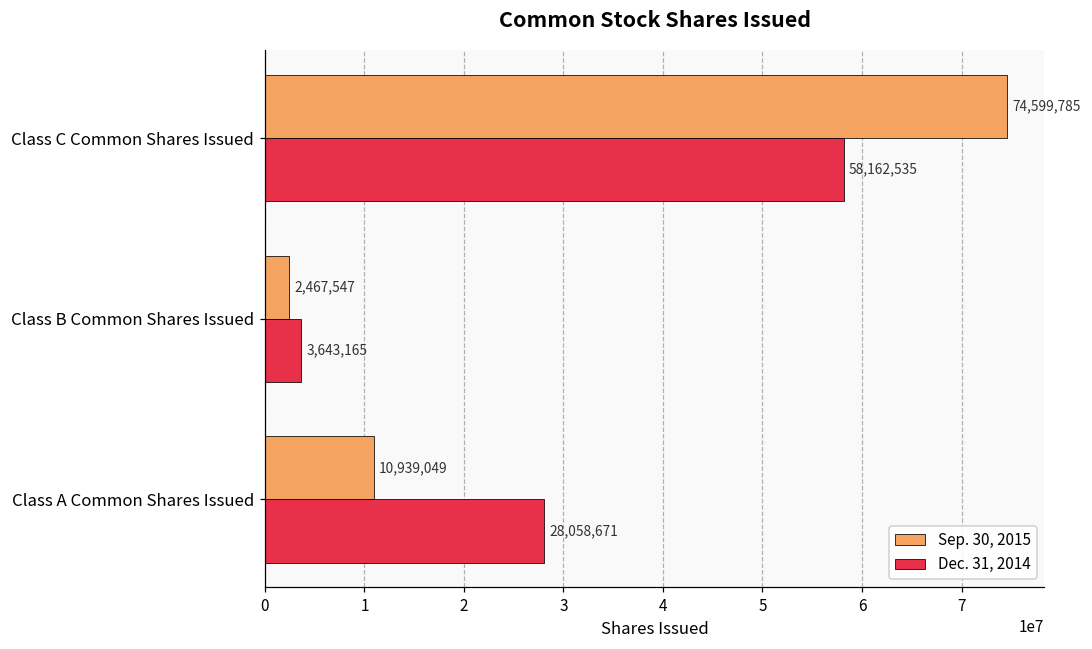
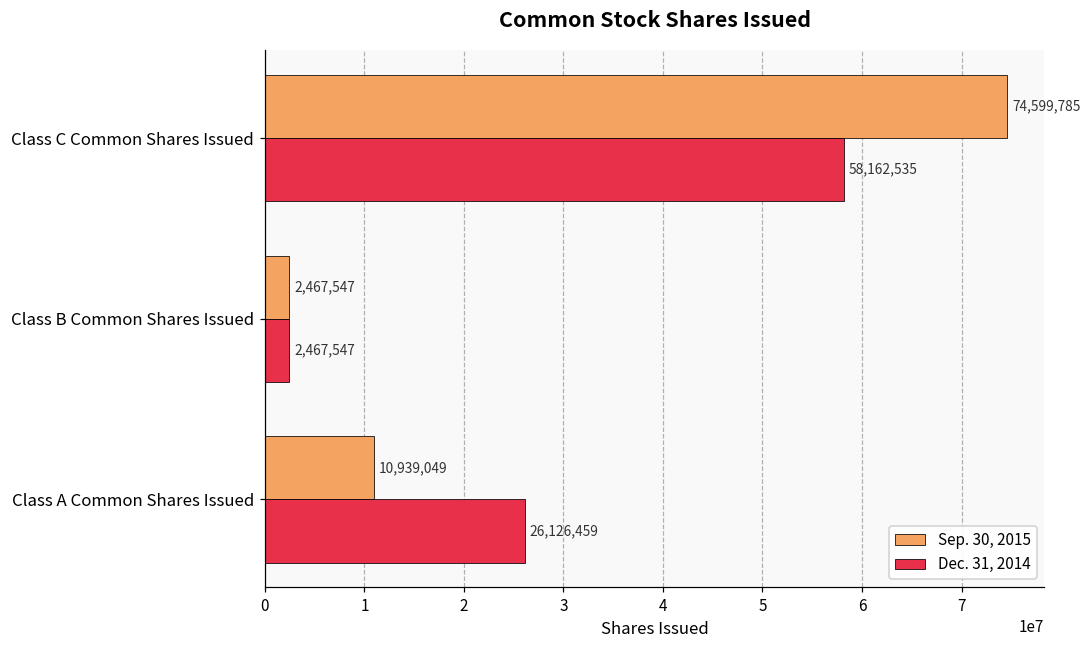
Dec. 31, 2014, Class B Common Shares Issued: 3,643,165 -> 2,467,547
Dec. 31, 2014, Class A Common Shares Issued: 28,058,671 -> 26,126,459
